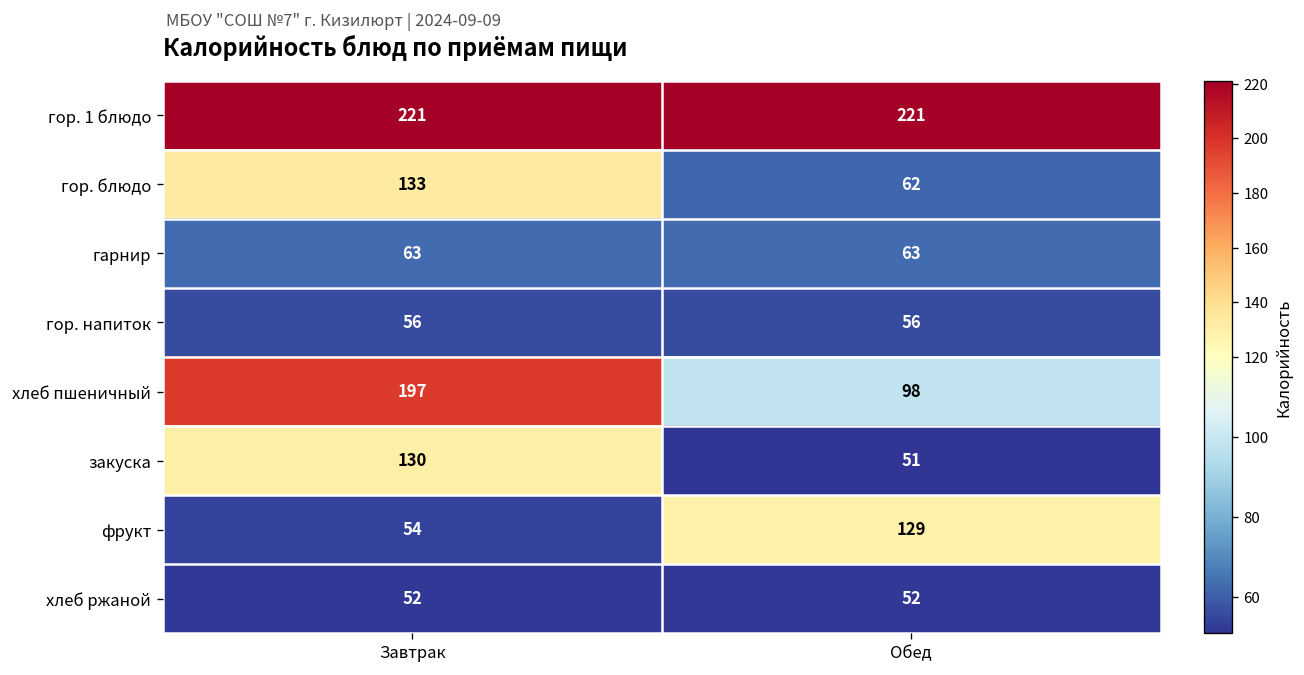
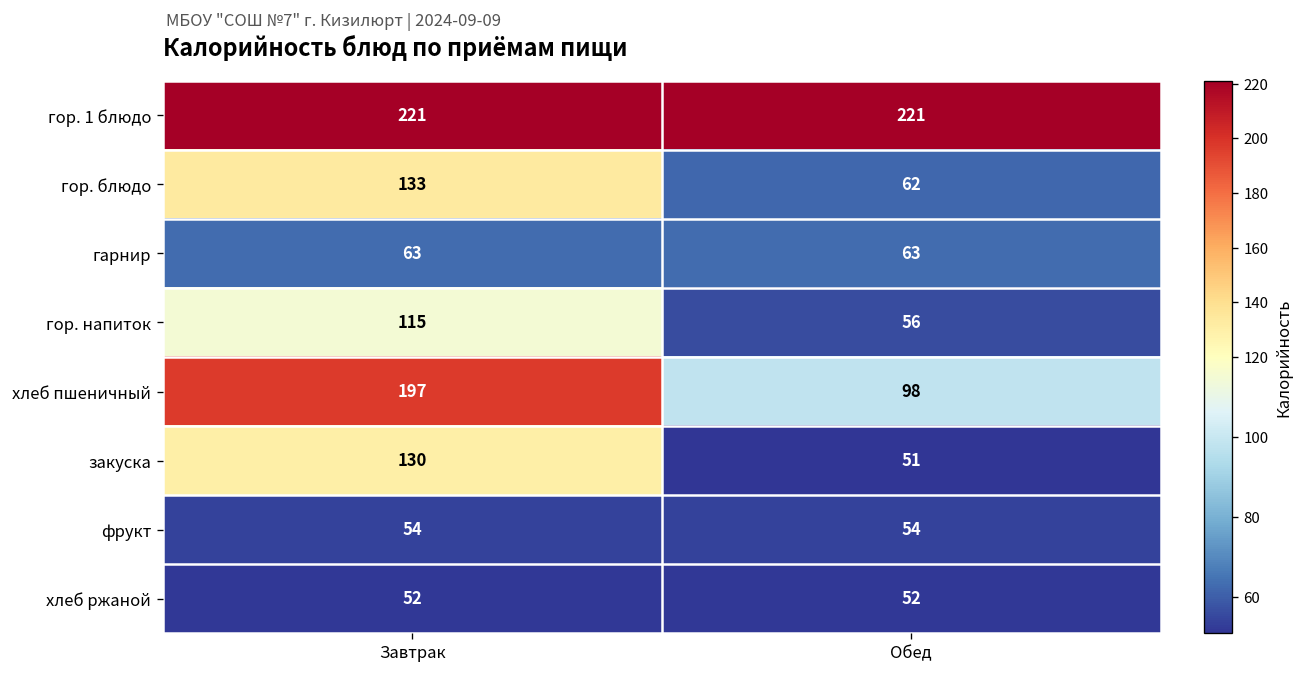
гор. напиток, Завтрак: 56 -> 115
фрукт, Обед: 129 -> 54
